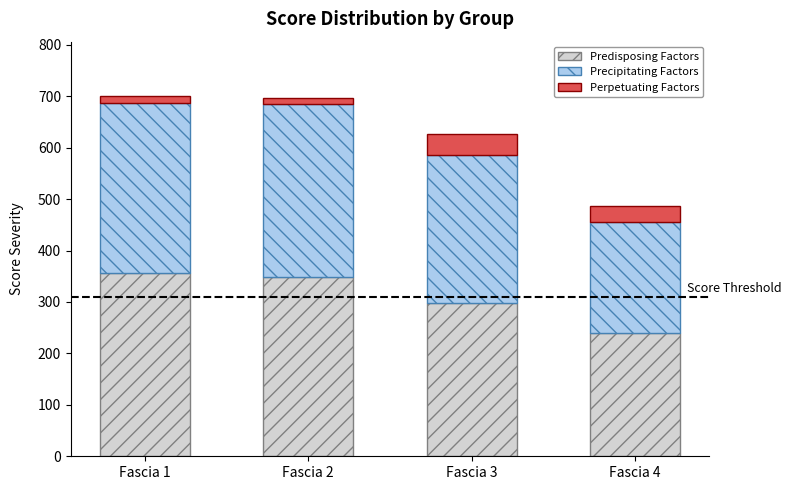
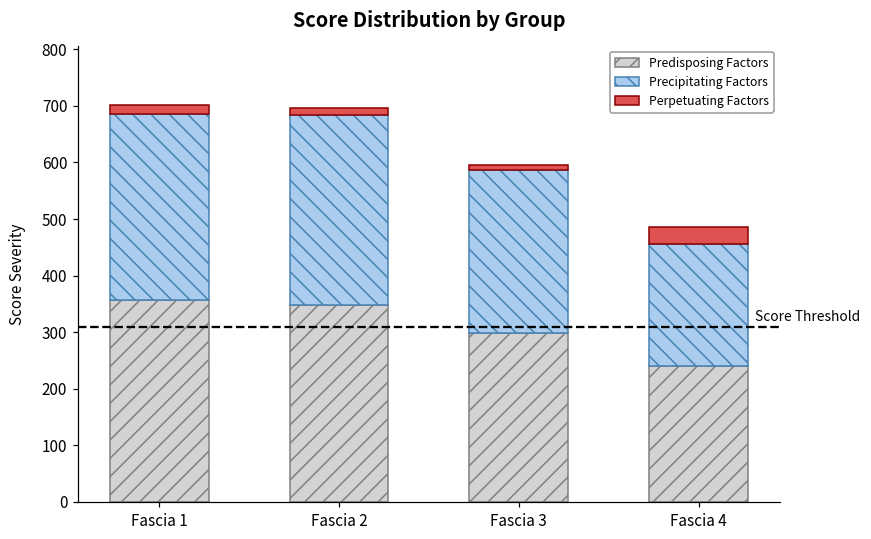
Perpetuating Factors, Fascia 3: 40 -> 10
